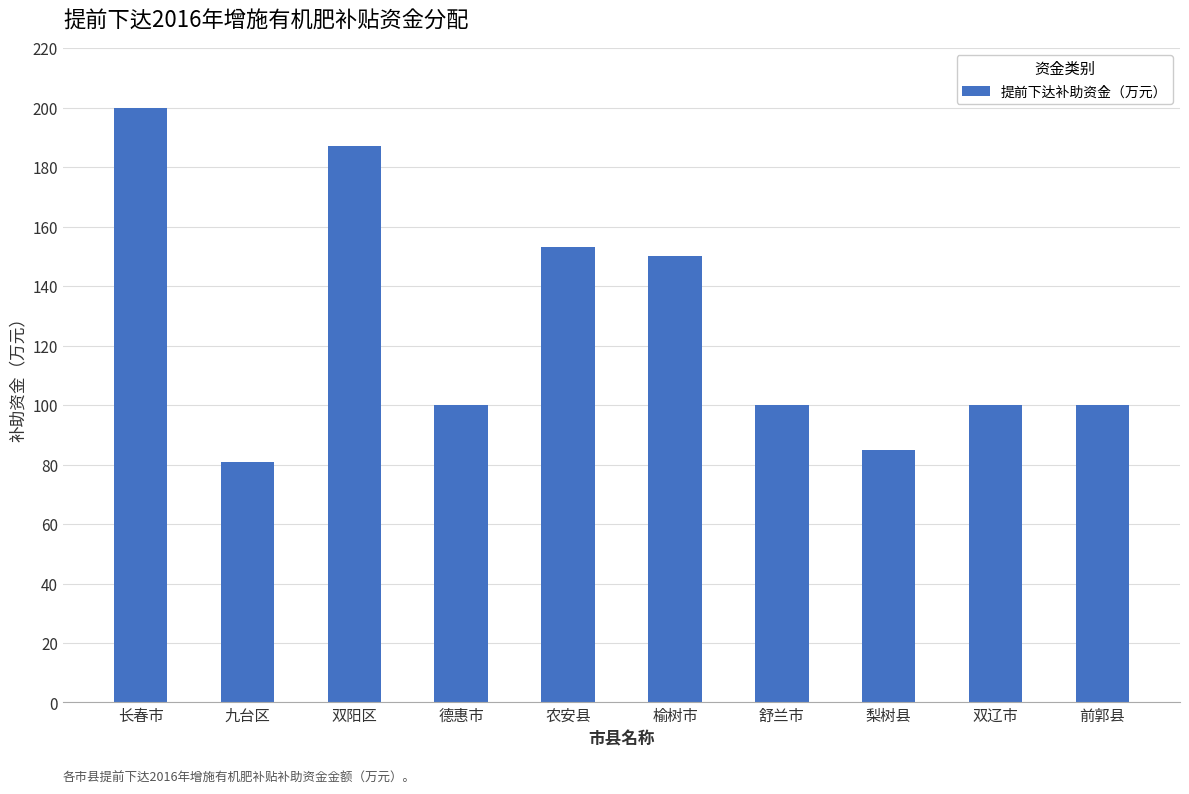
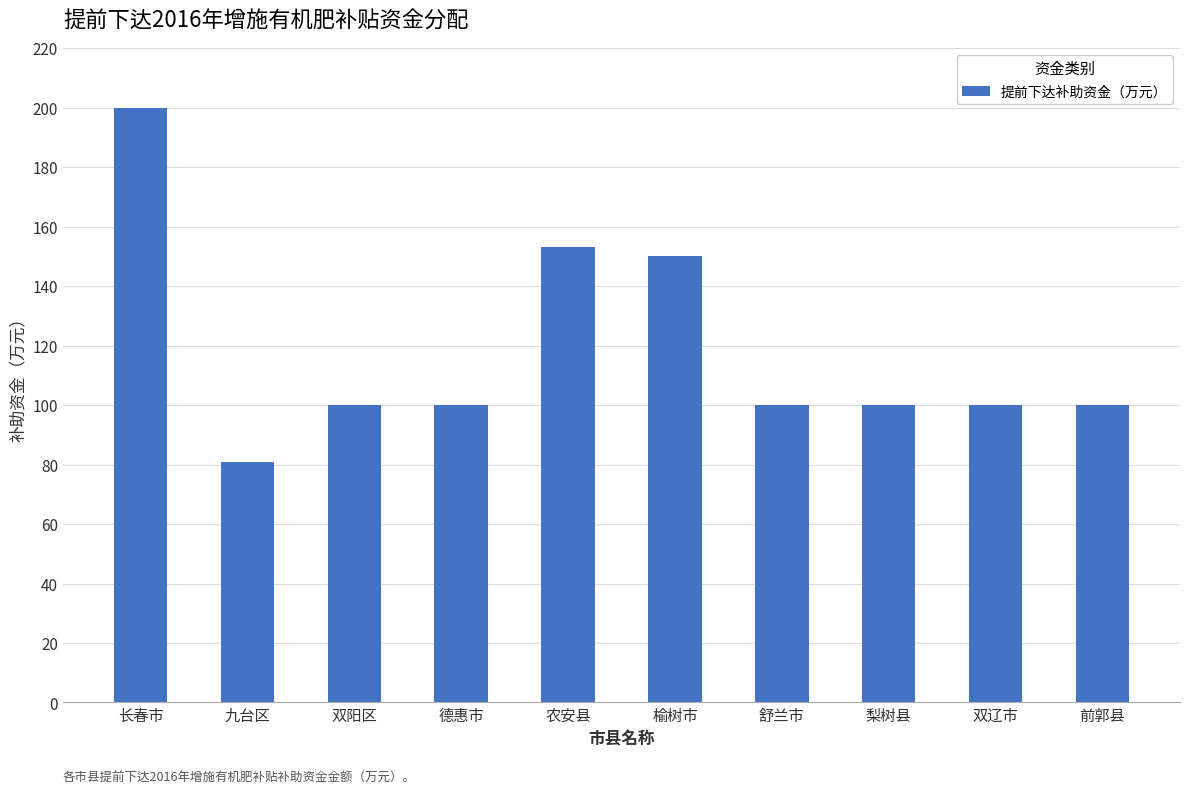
双阳区: 187 -> 100
梨树县: 85 -> 100
